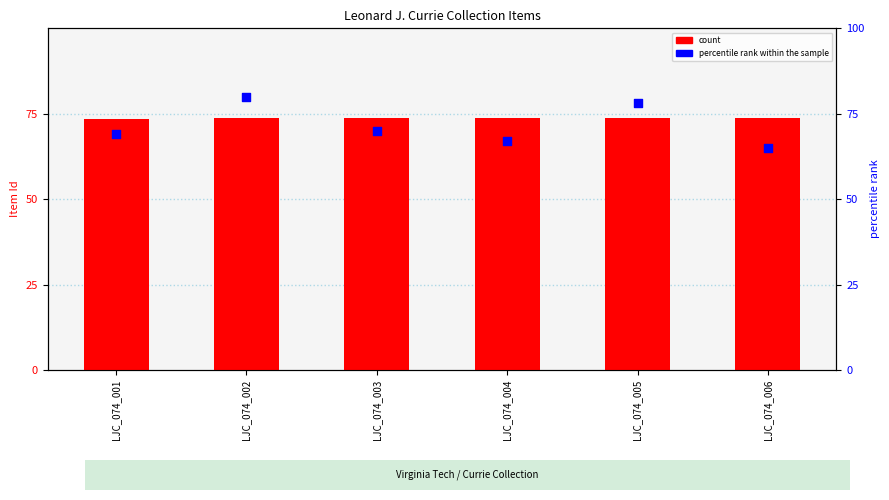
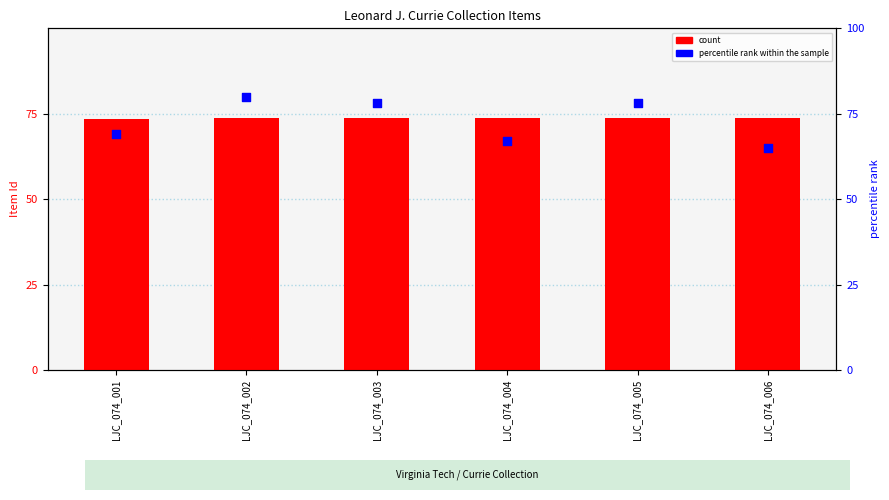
percentile rank within the sample, LJC_074_003: 70 -> 78
